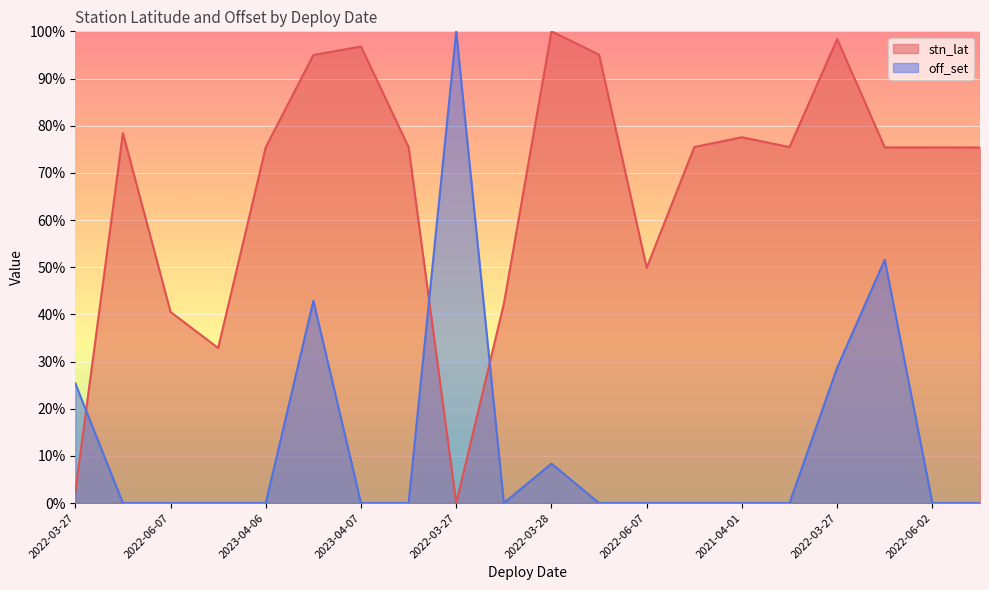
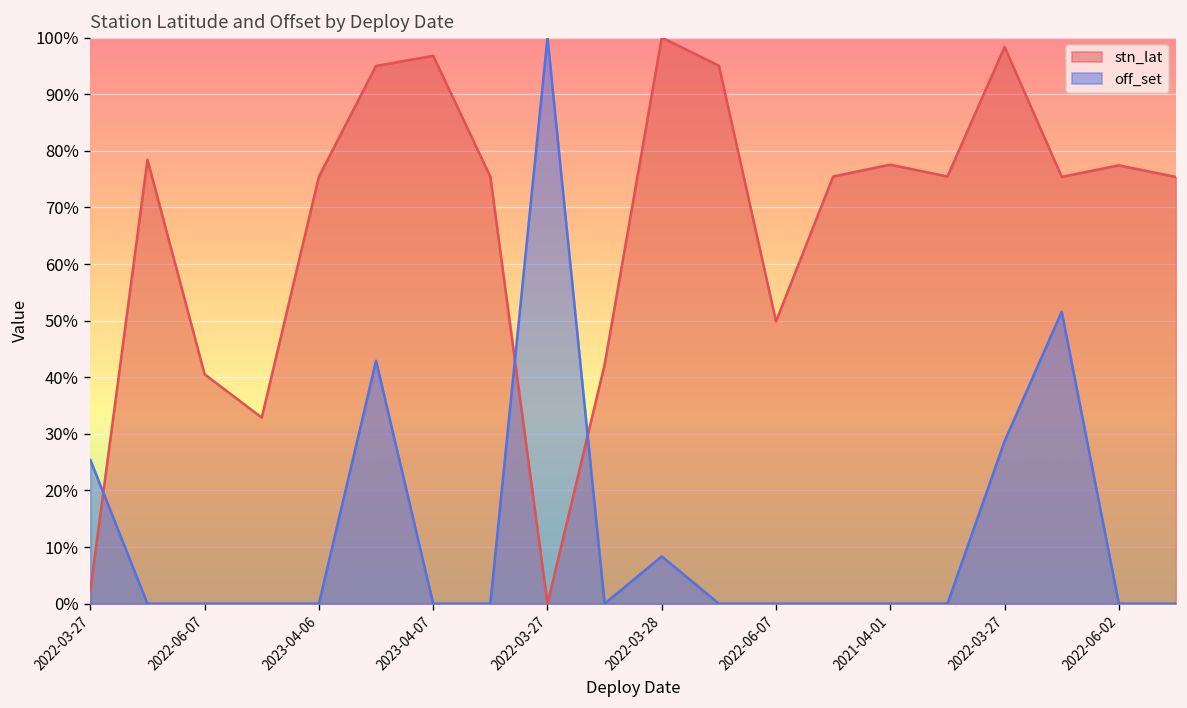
stn_lat, 2022-06-02: 75% -> 77%
